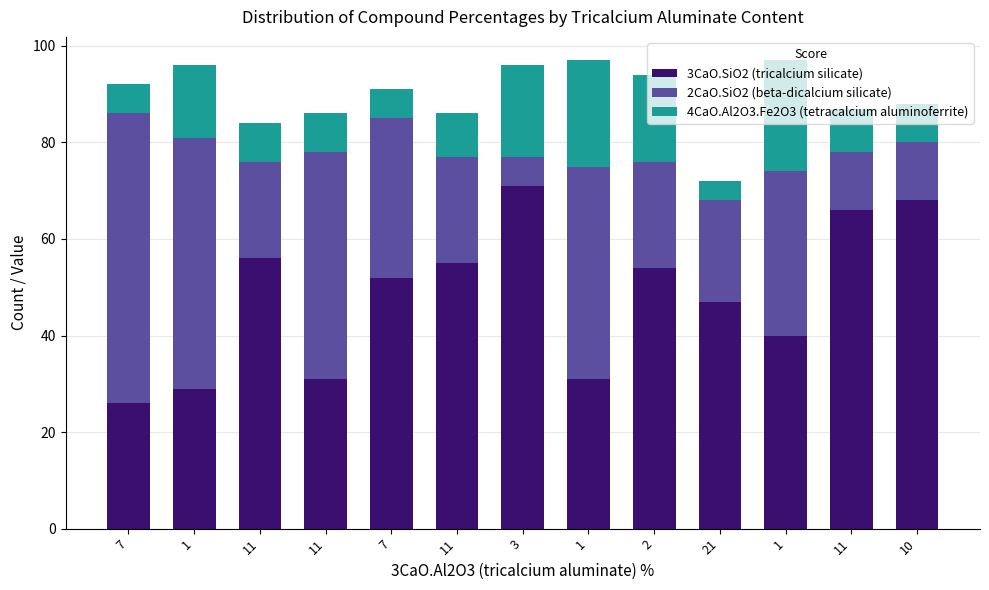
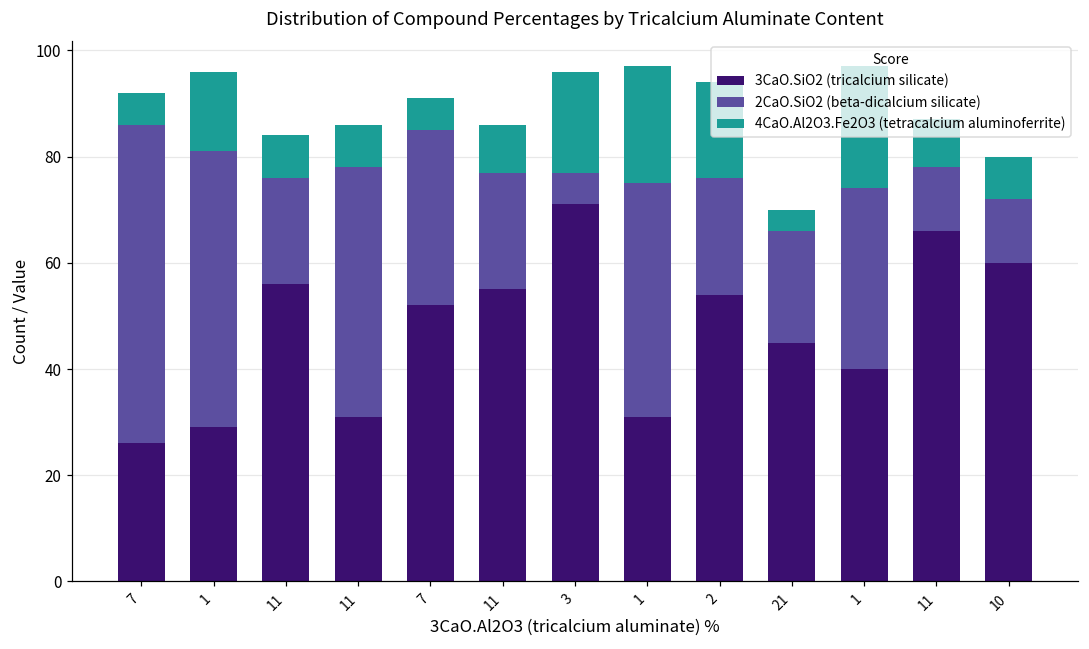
3CaO.SiO2 (tricalcium silicate), 21: 47 -> 45
3CaO.SiO2 (tricalcium silicate), 10: 68 -> 60
